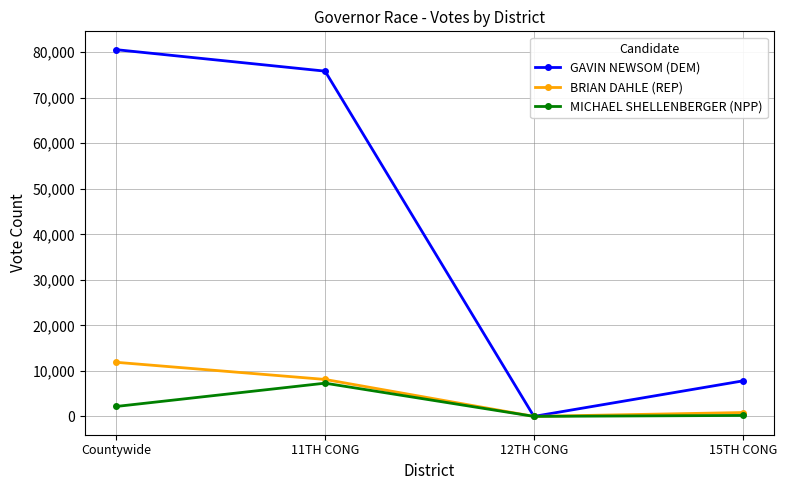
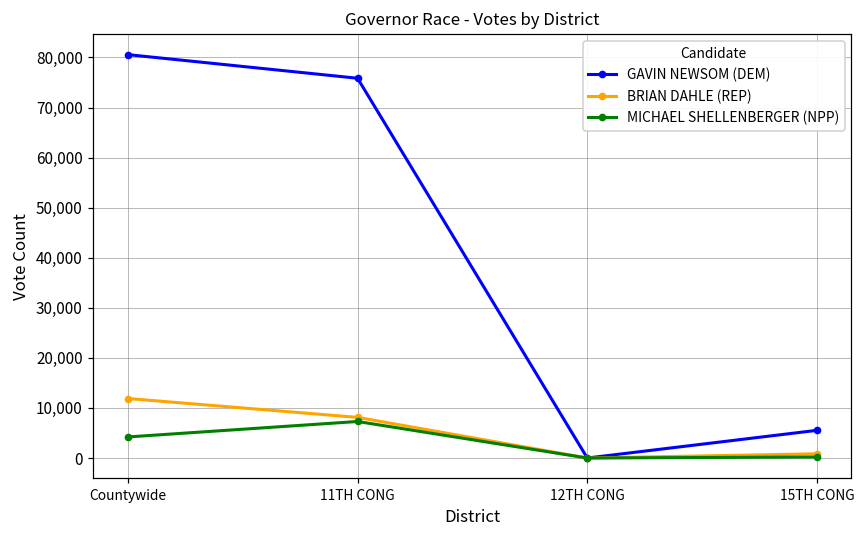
MICHAEL SHELLENBERGER (NPP), Countywide: 2,000 -> 4,000
GAVIN NEWSOM (DEM), 15TH CONG: 8,000 -> 6,000
